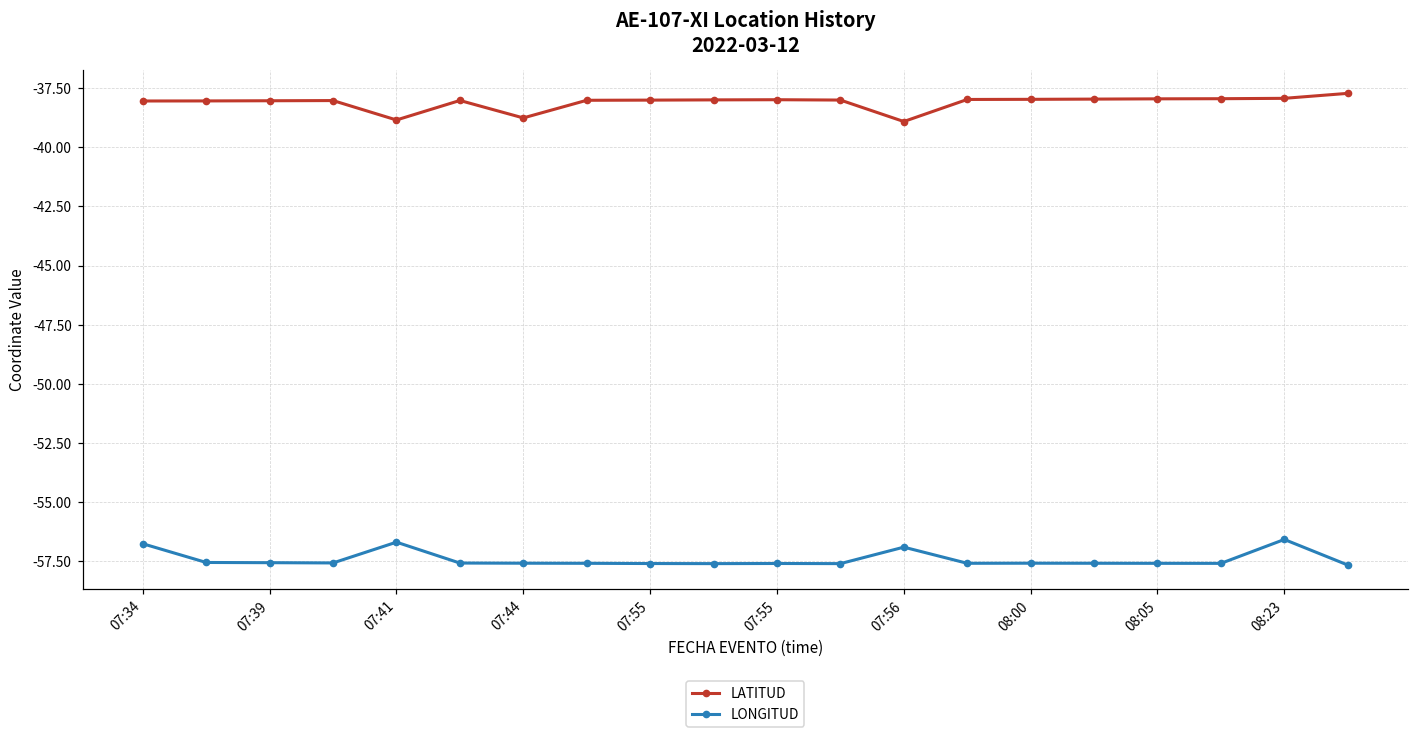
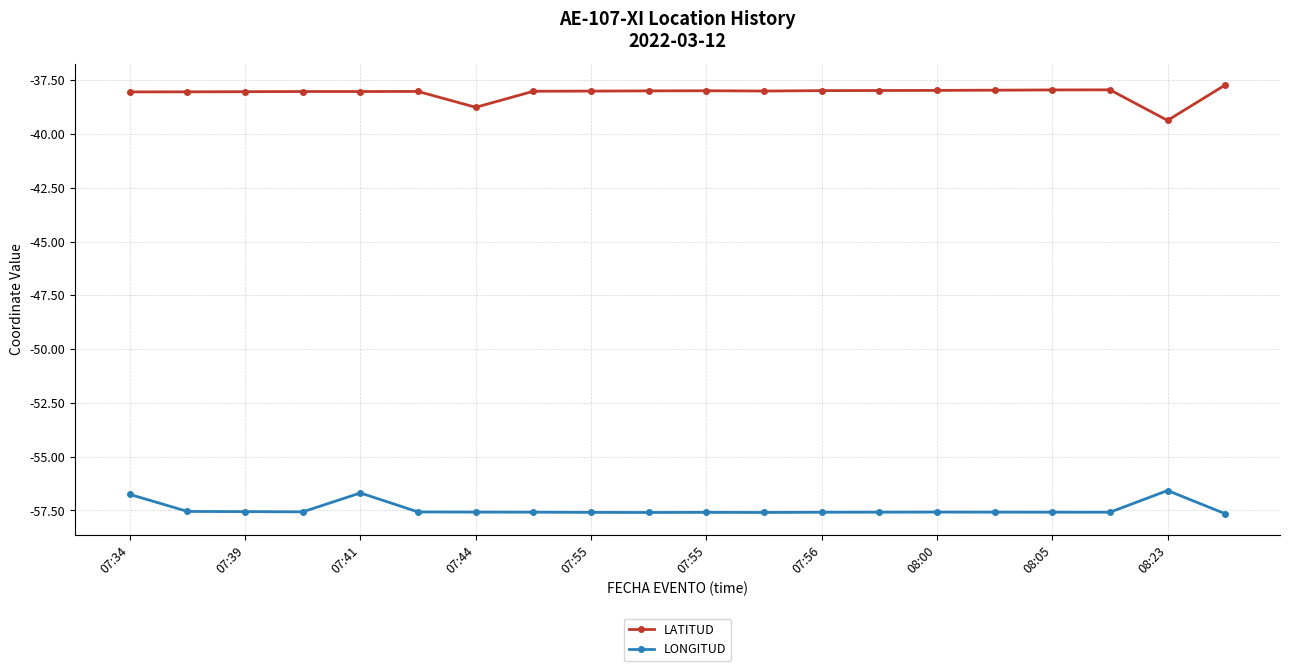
LATITUD, 07:41: -38.8 -> -38.0
LATITUD, 07:56: -38.9 -> -38.0
LONGITUD, 07:56: -56.9 -> -57.6
LATITUD, 08:23: -37.9 -> -39.4
